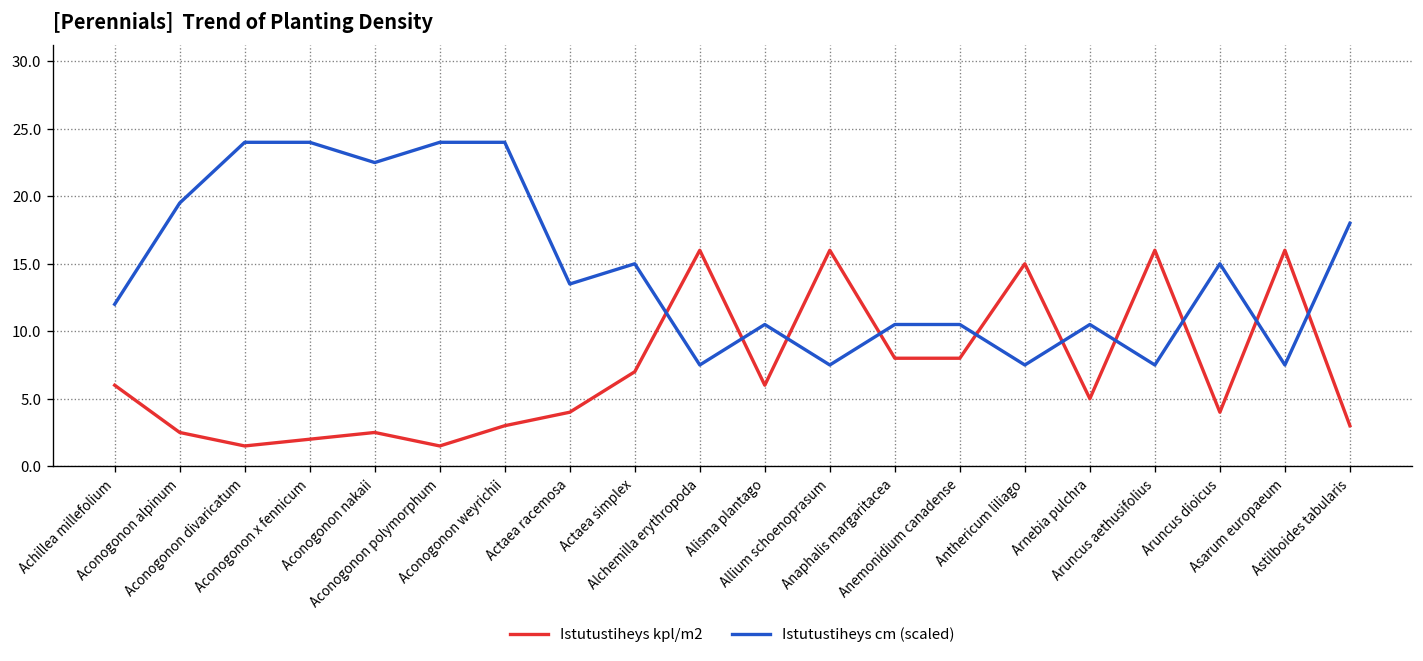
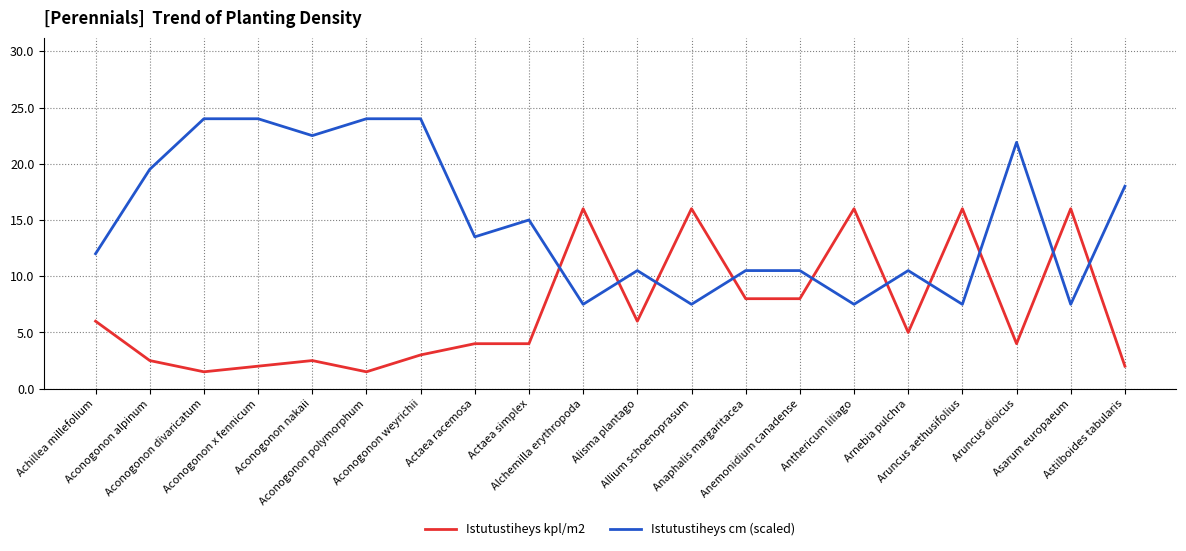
Istutustiheys kpl/m2, Actaea simplex: 7 -> 4
Istutustiheys kpl/m2, Anthericum liliago: 15 -> 16
Istutustiheys cm (scaled), Aruncus dioicus: 15.0 -> 21.9
Istutustiheys kpl/m2, Astilboides tabularis: 3 -> 2
